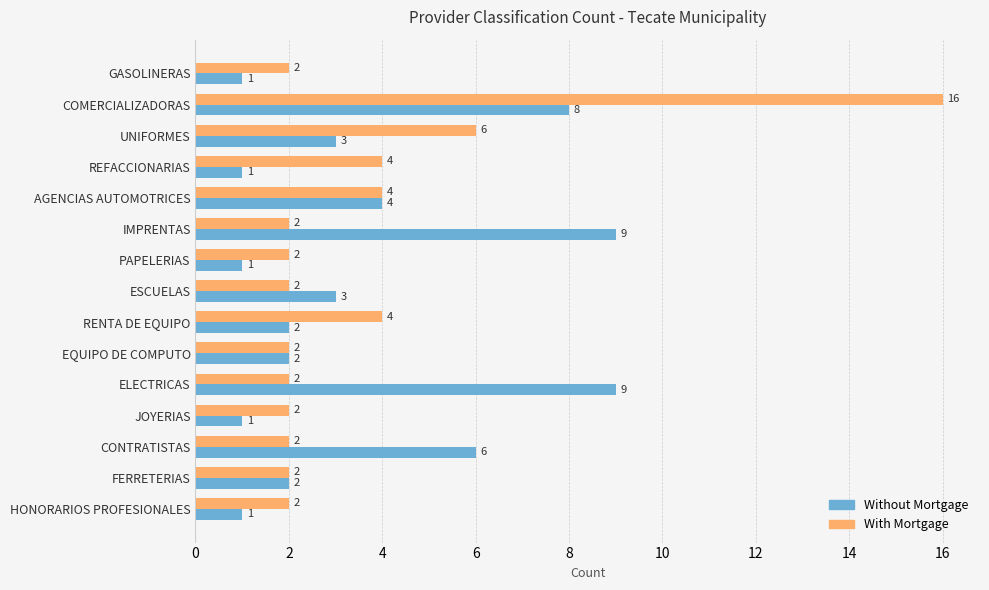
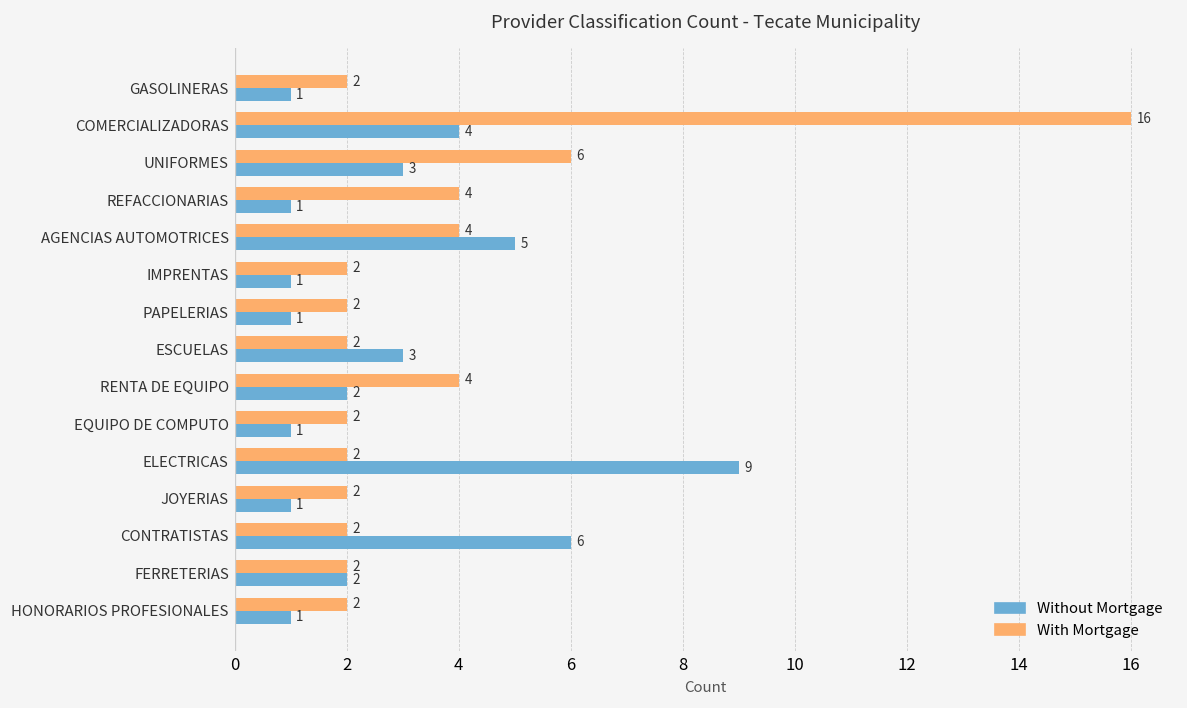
Without Mortgage, COMERCIALIZADORAS: 8 -> 4
Without Mortgage, AGENCIAS AUTOMOTRICES: 4 -> 5
Without Mortgage, IMPRENTAS: 9 -> 1
Without Mortgage, EQUIPO DE COMPUTO: 2 -> 1
